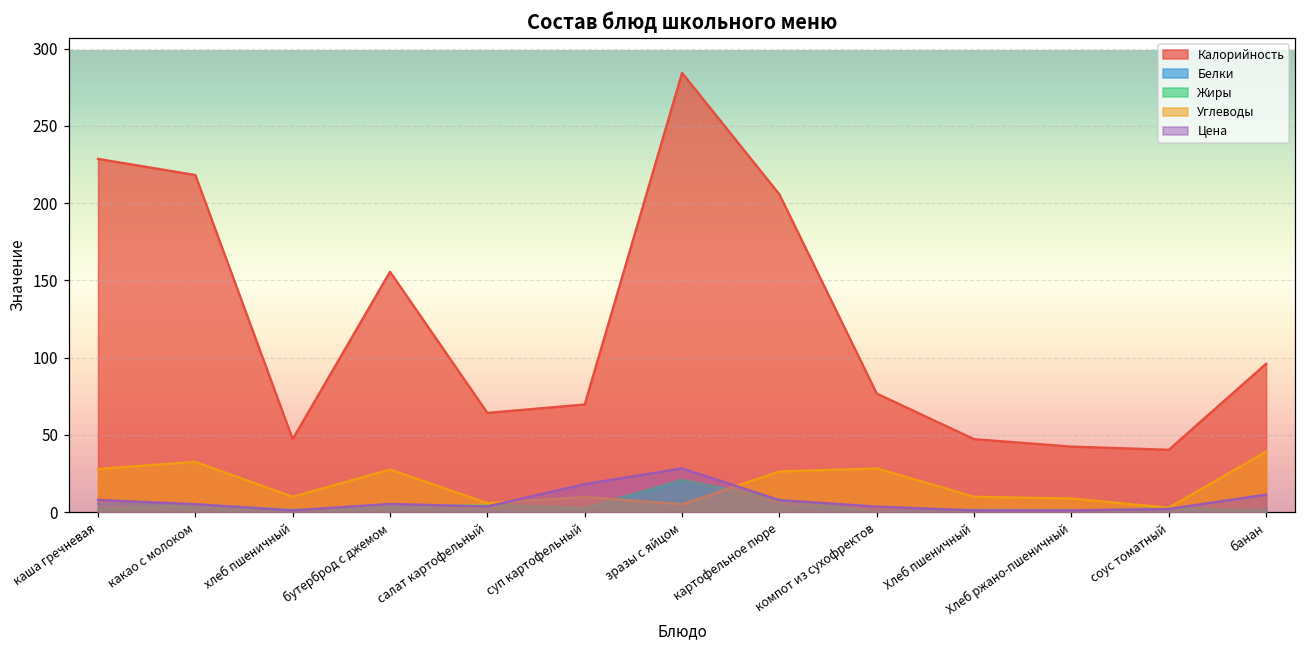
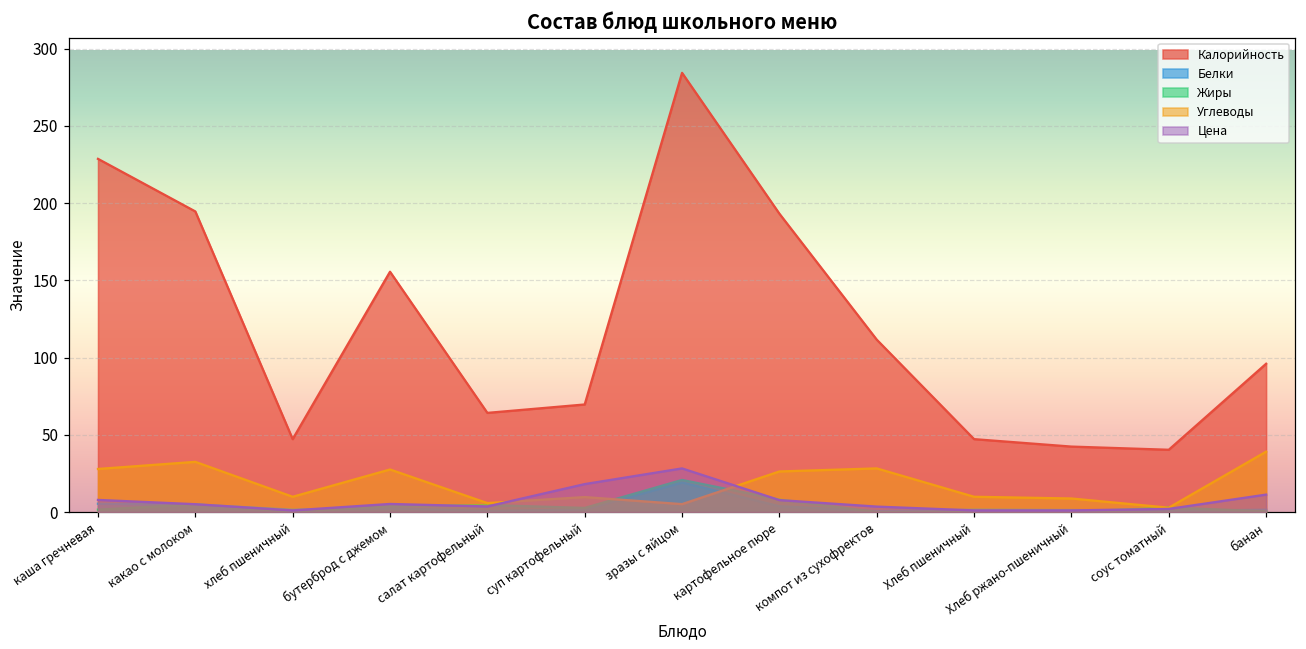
Калорийность, какао с молоком: 218 -> 195
Калорийность, картофельное пюре: 206 -> 193
Калорийность, компот из сухофректов: 77 -> 112
